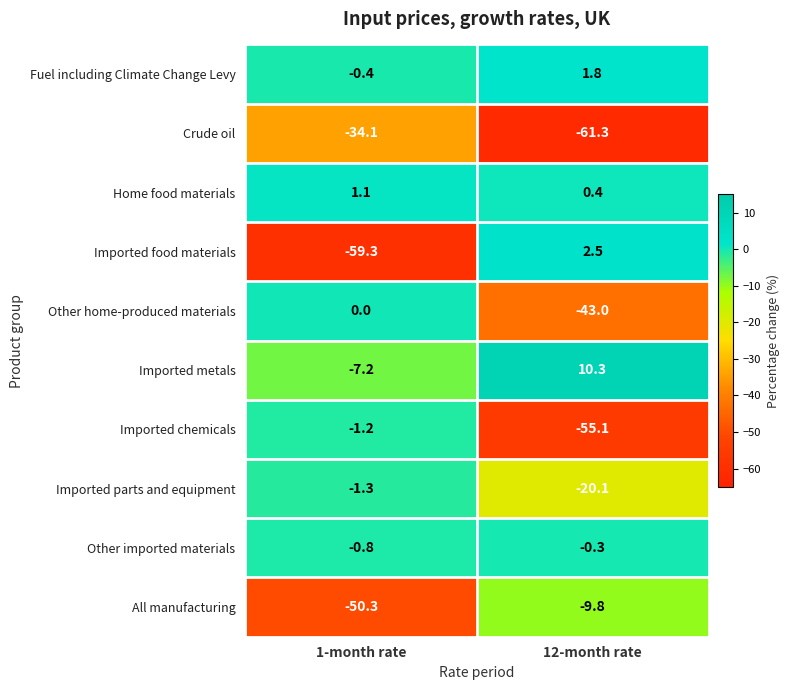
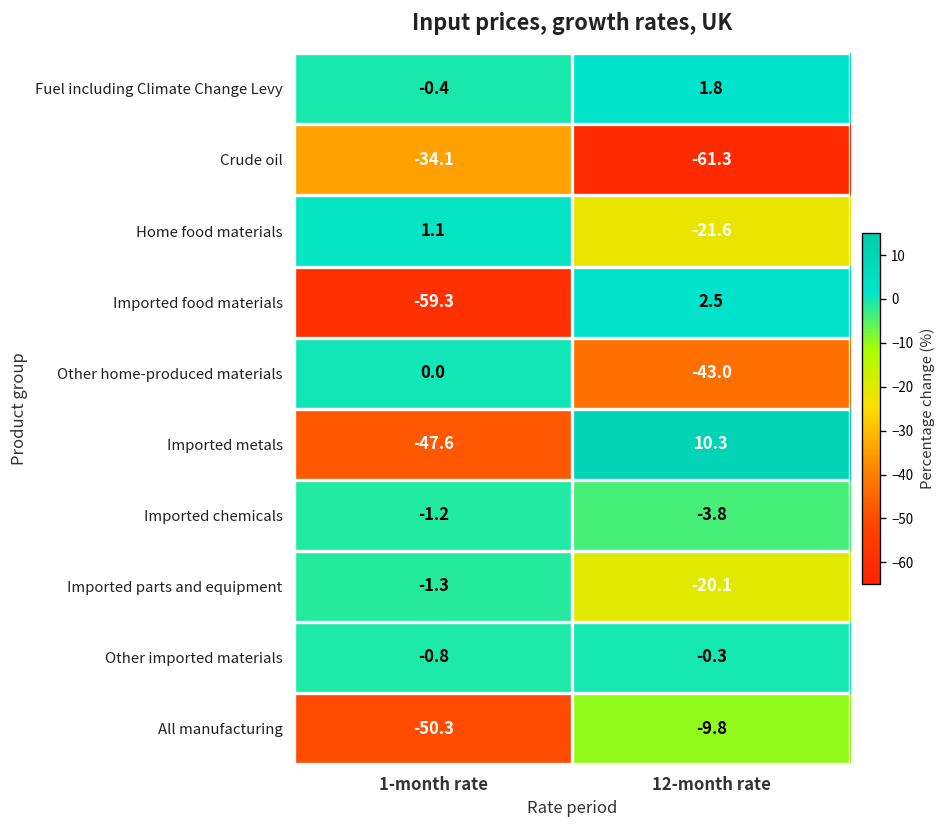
Home food materials, 12-month rate: 0.4 -> -21.6
Imported metals, 1-month rate: -7.2 -> -47.6
Imported chemicals, 12-month rate: -55.1 -> -3.8
